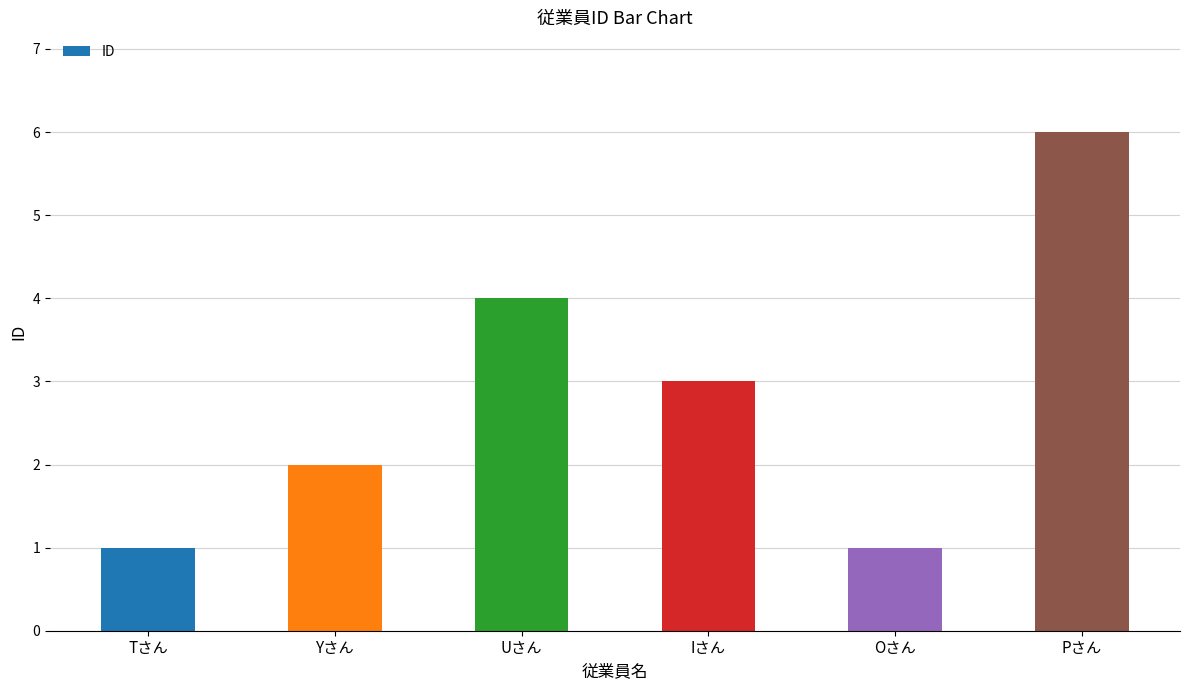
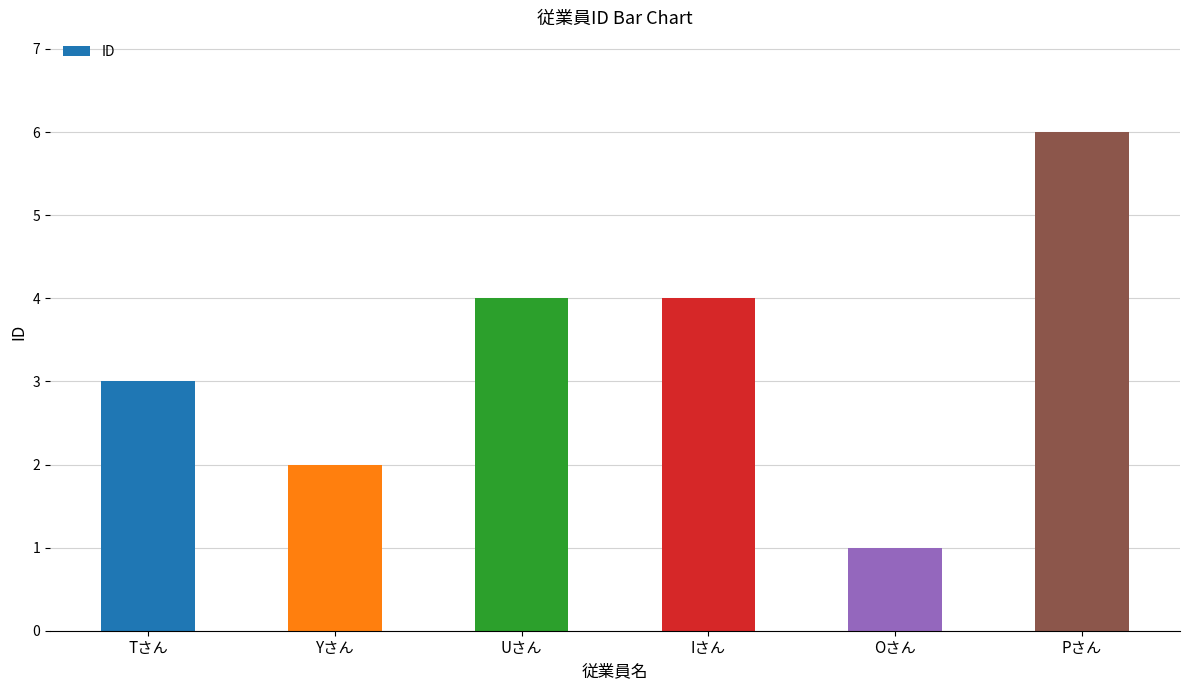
Tさん: 1 -> 3
Iさん: 3 -> 4
